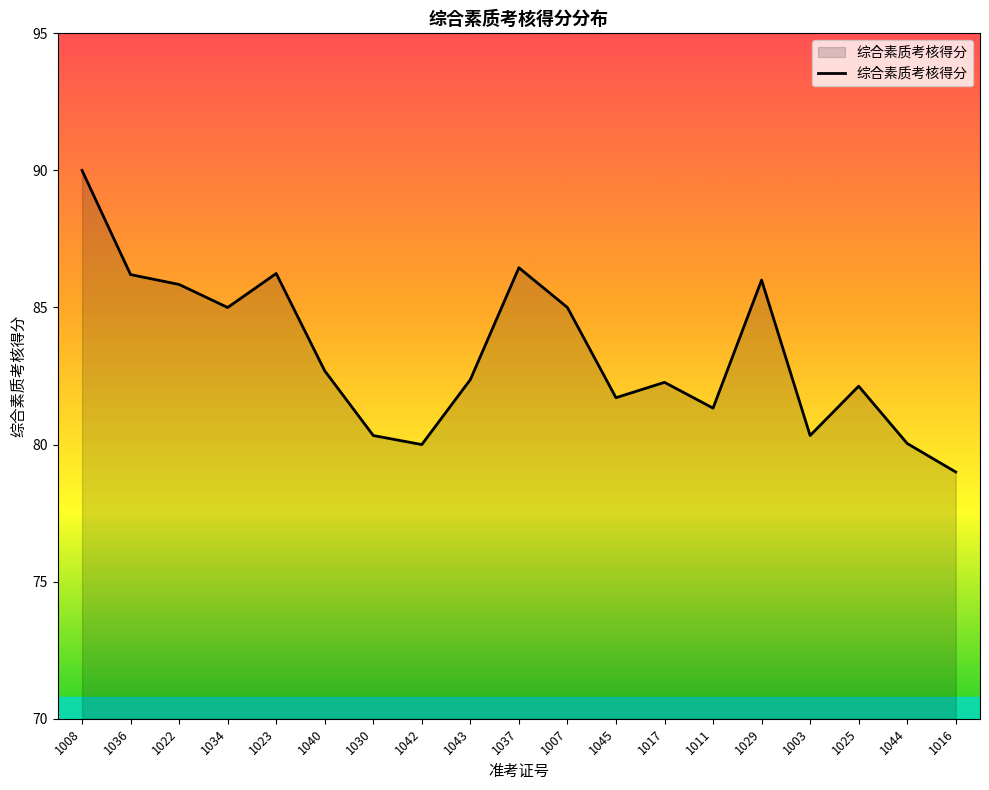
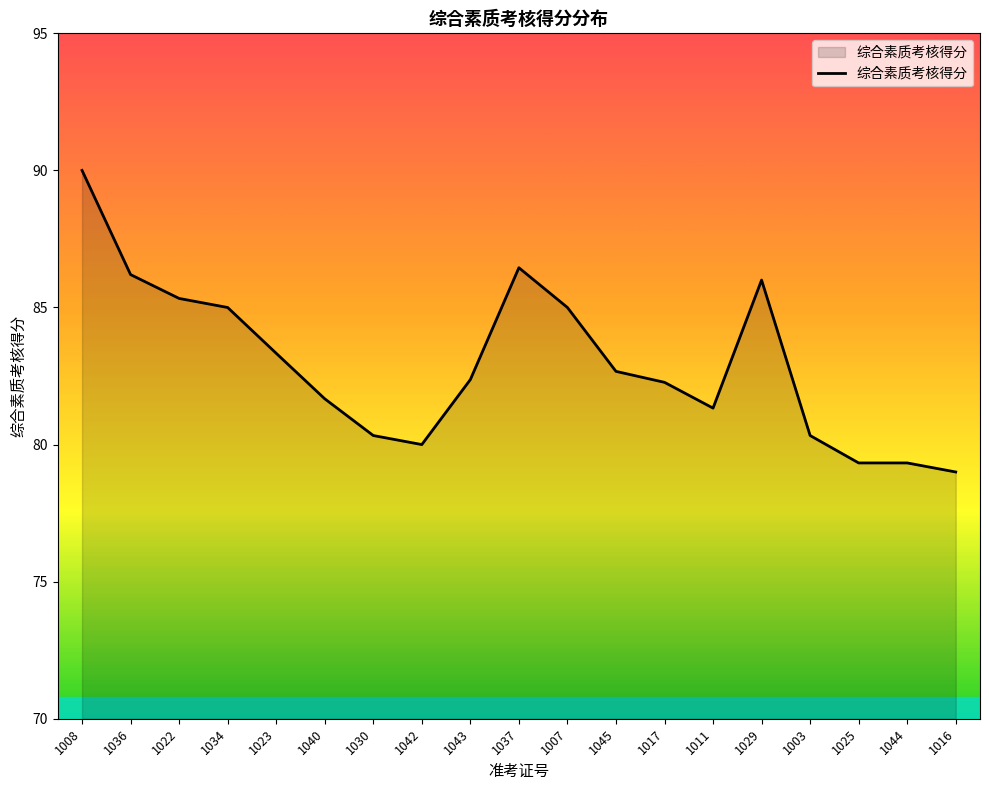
1022: 85.8 -> 85.3
1023: 86.2 -> 83.3
1040: 82.7 -> 81.7
1045: 81.7 -> 82.7
1025: 82.1 -> 79.3
1044: 80.0 -> 79.3
